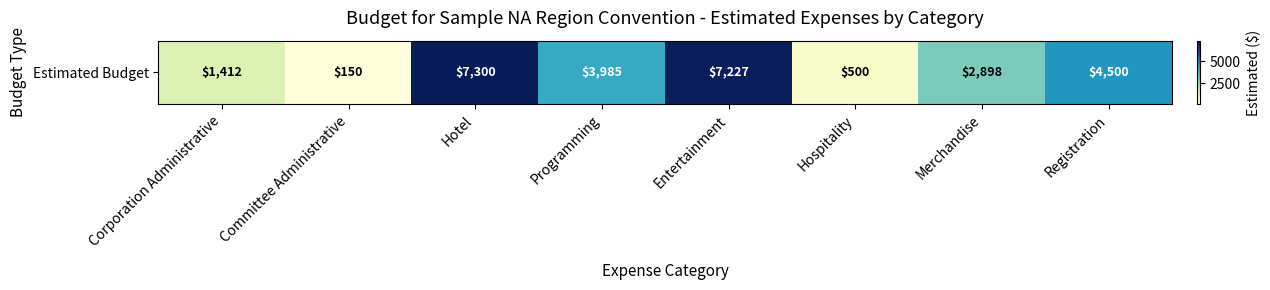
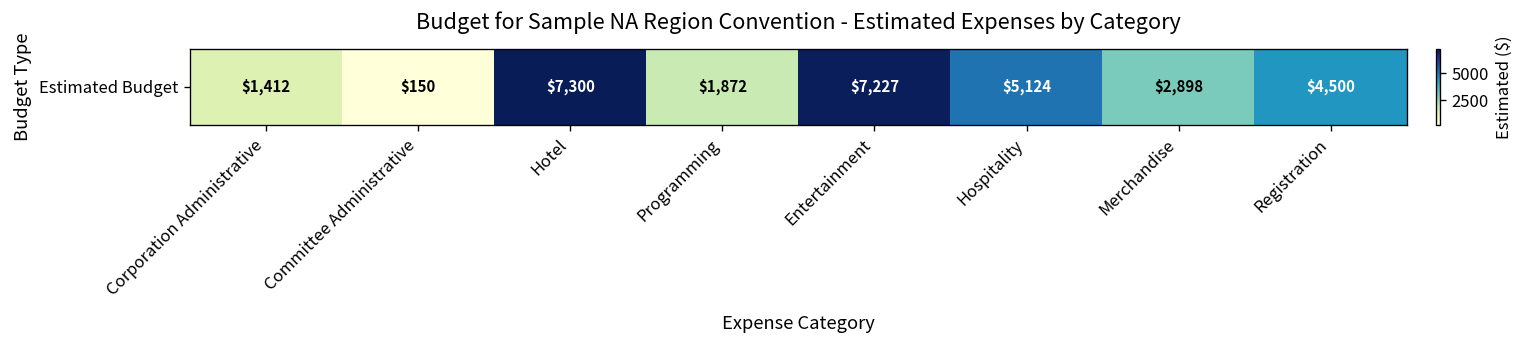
Estimated Budget, Programming: $3,985 -> $1,872
Estimated Budget, Hospitality: $500 -> $5,124
